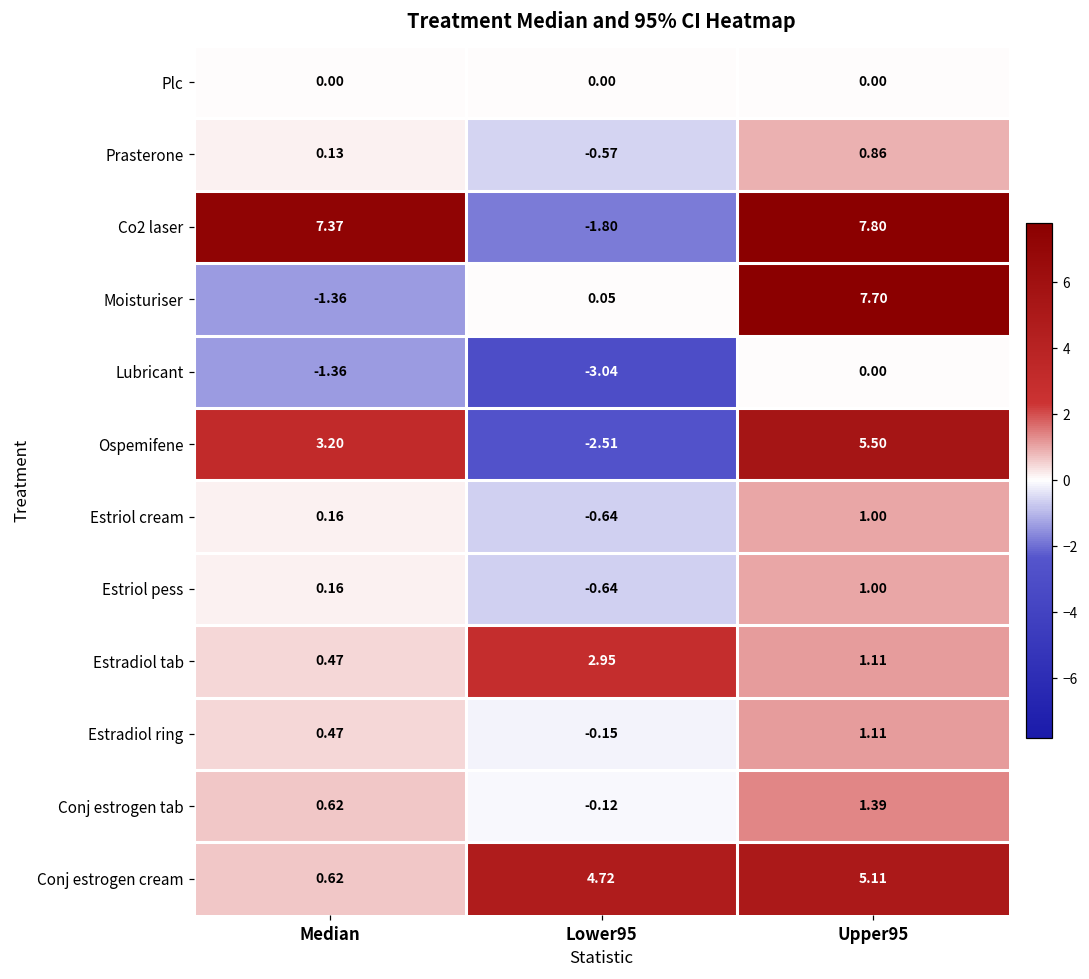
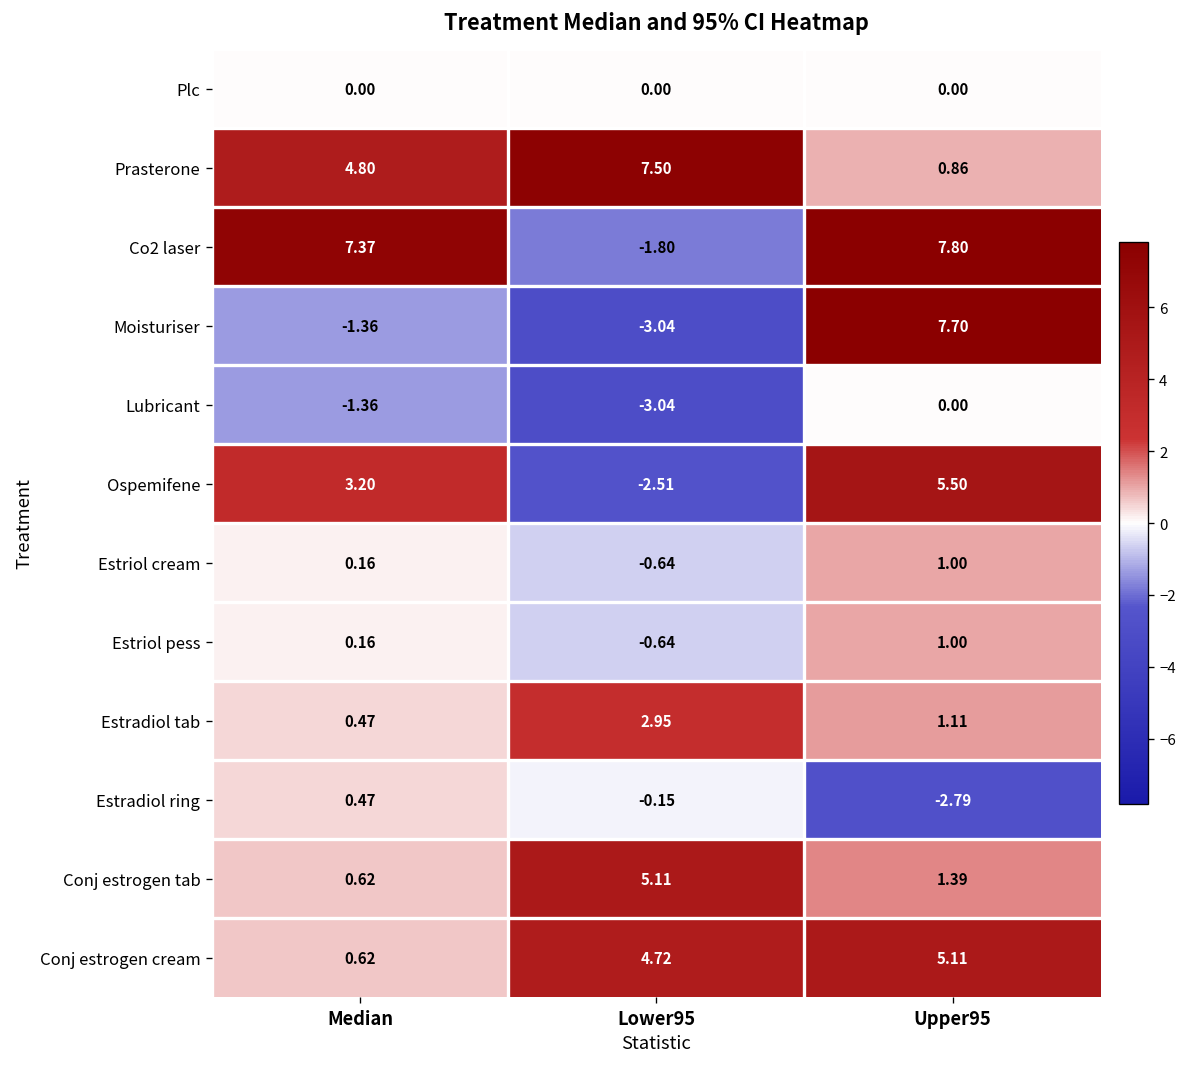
Prasterone, Median: 0.13 -> 4.80
Prasterone, Lower95: -0.57 -> 7.50
Moisturiser, Lower95: 0.05 -> -3.04
Estradiol ring, Upper95: 1.11 -> -2.79
Conj estrogen tab, Lower95: -0.12 -> 5.11
